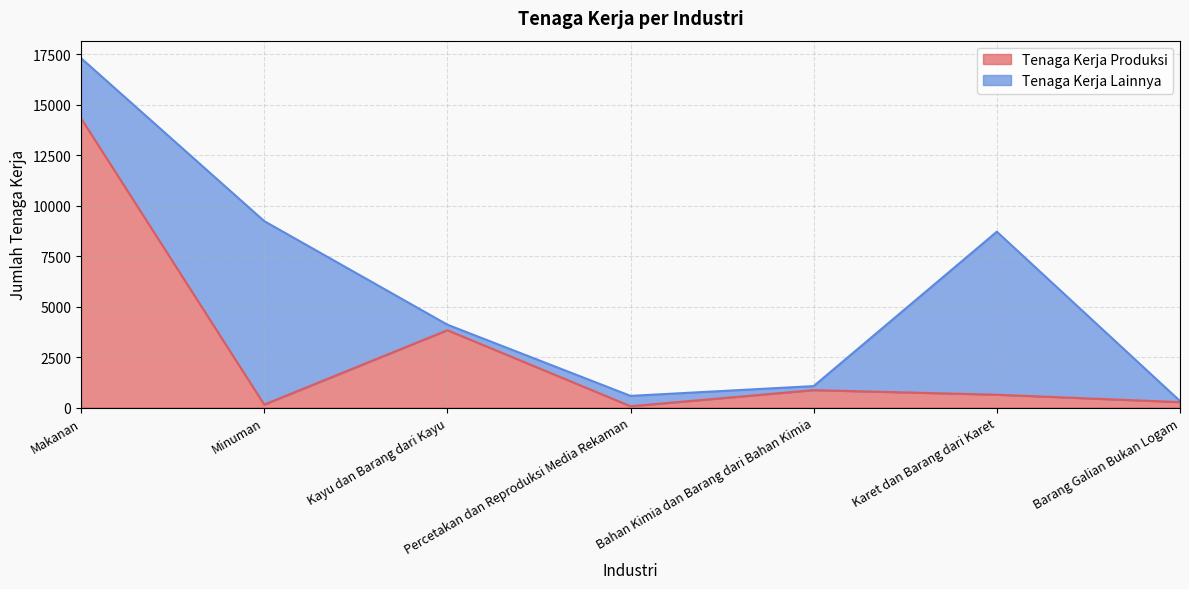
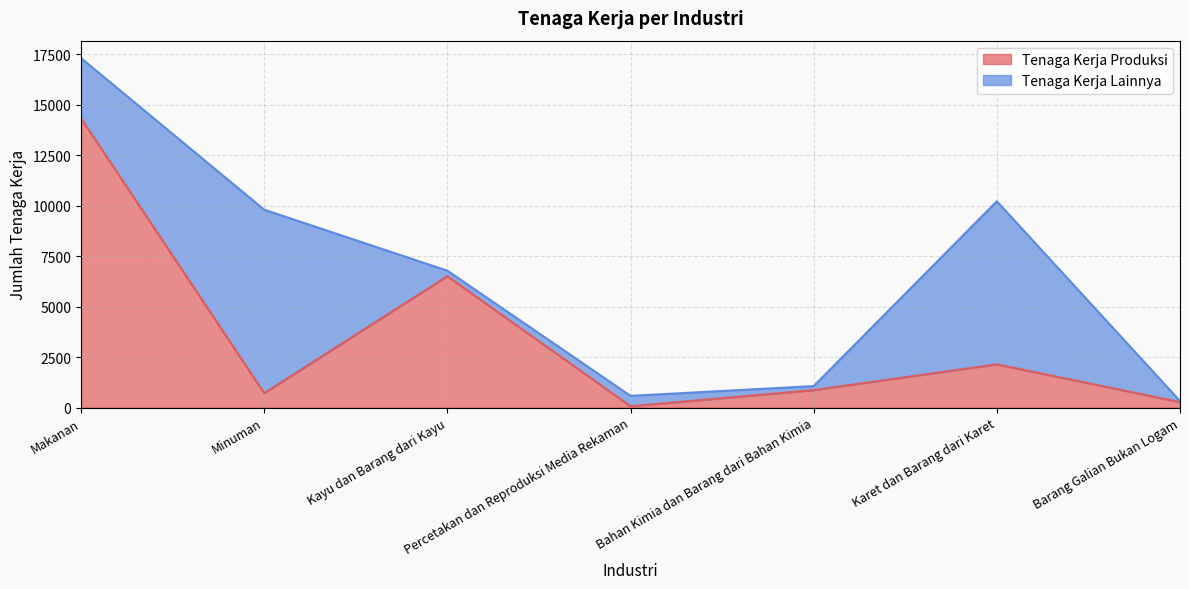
Tenaga Kerja Produksi, Minuman: 100 -> 700
Tenaga Kerja Produksi, Kayu dan Barang dari Kayu: 3800 -> 6500
Tenaga Kerja Produksi, Karet dan Barang dari Karet: 600 -> 2100
